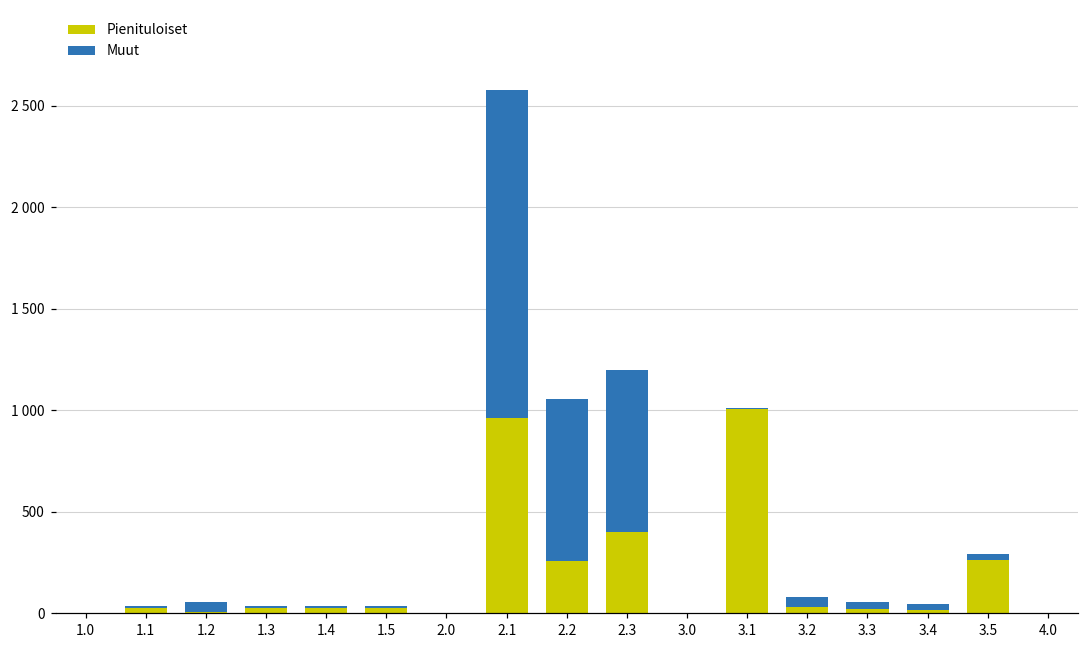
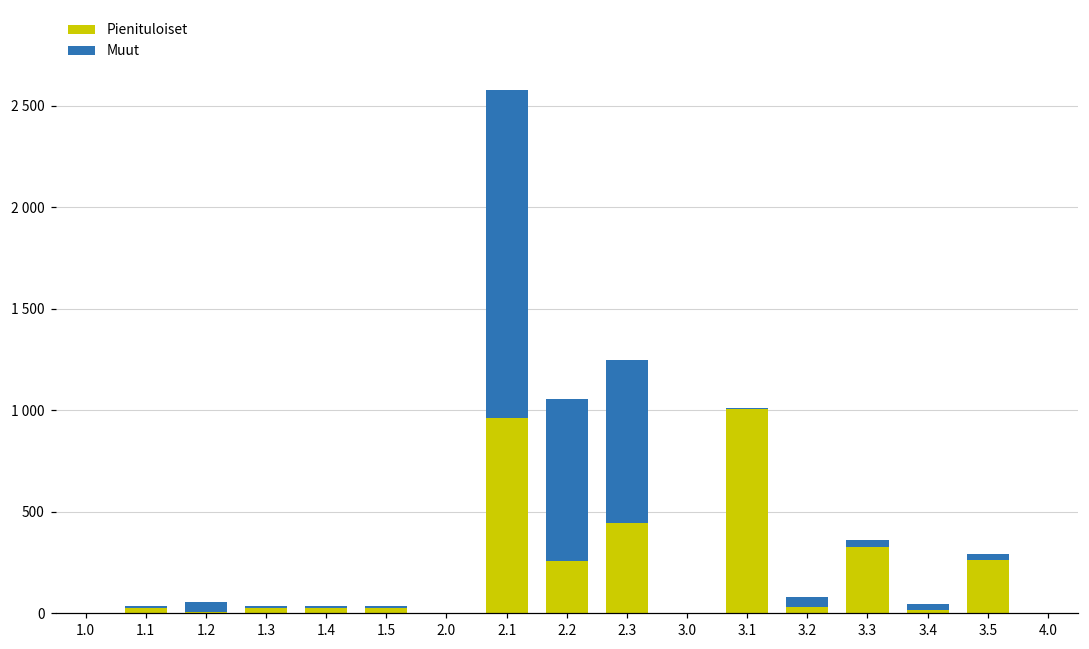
Pienituloiset, 2.3: 400 -> 450
Pienituloiset, 3.3: 20 -> 330
